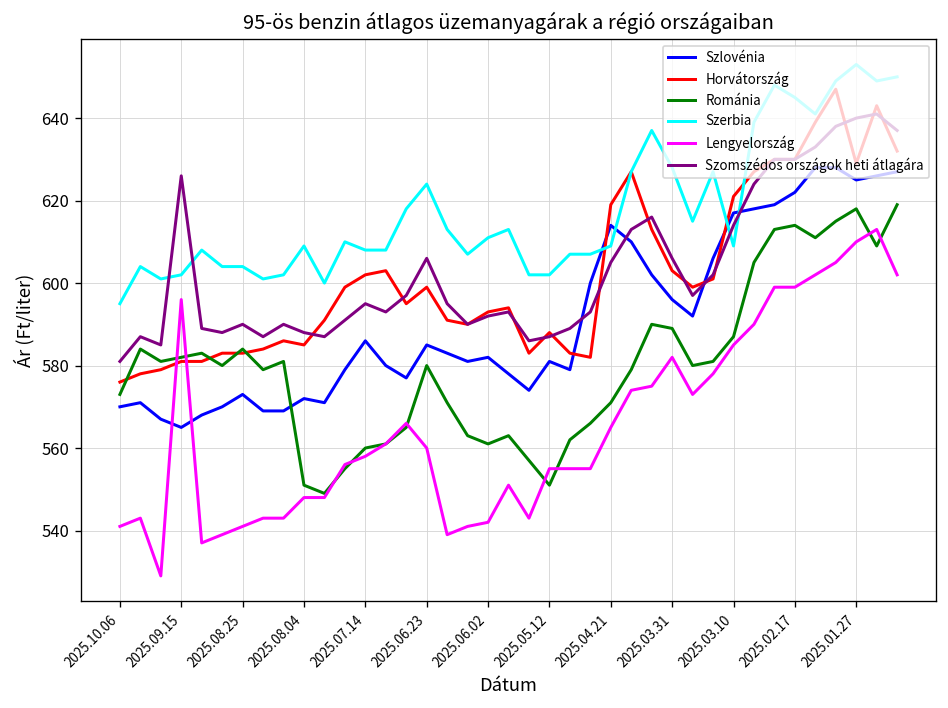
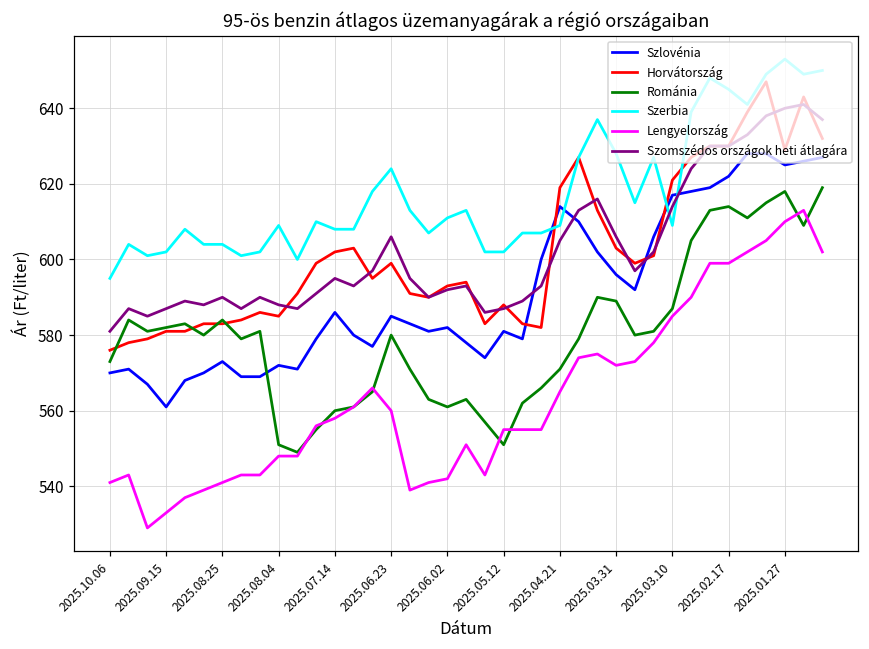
Szlovénia, 2025.09.15: 565 -> 561
Lengyelország, 2025.09.15: 596 -> 533
Szomszédos országok heti átlagára, 2025.09.15: 626 -> 587
Lengyelország, 2025.03.31: 582 -> 572
